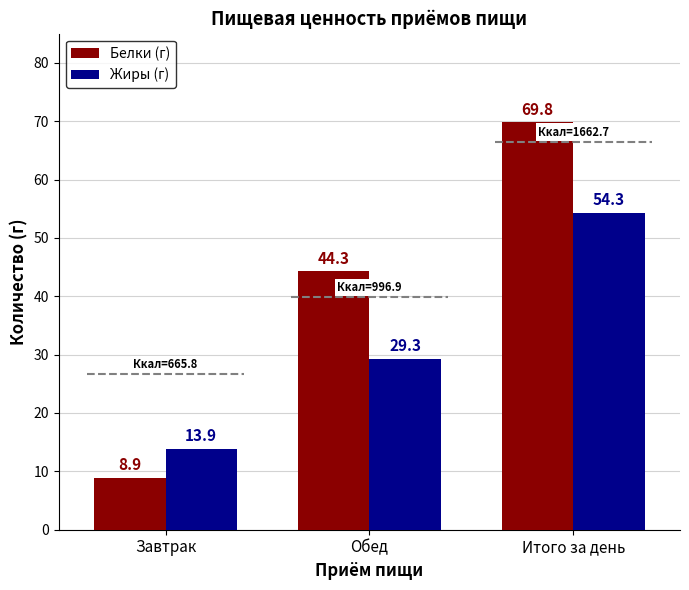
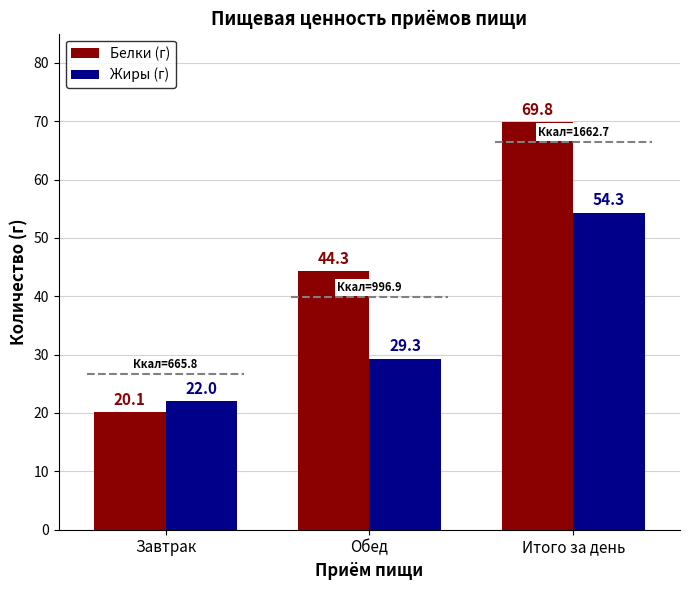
Белки (г), Завтрак: 8.9 -> 20.1
Жиры (г), Завтрак: 13.9 -> 22.0
